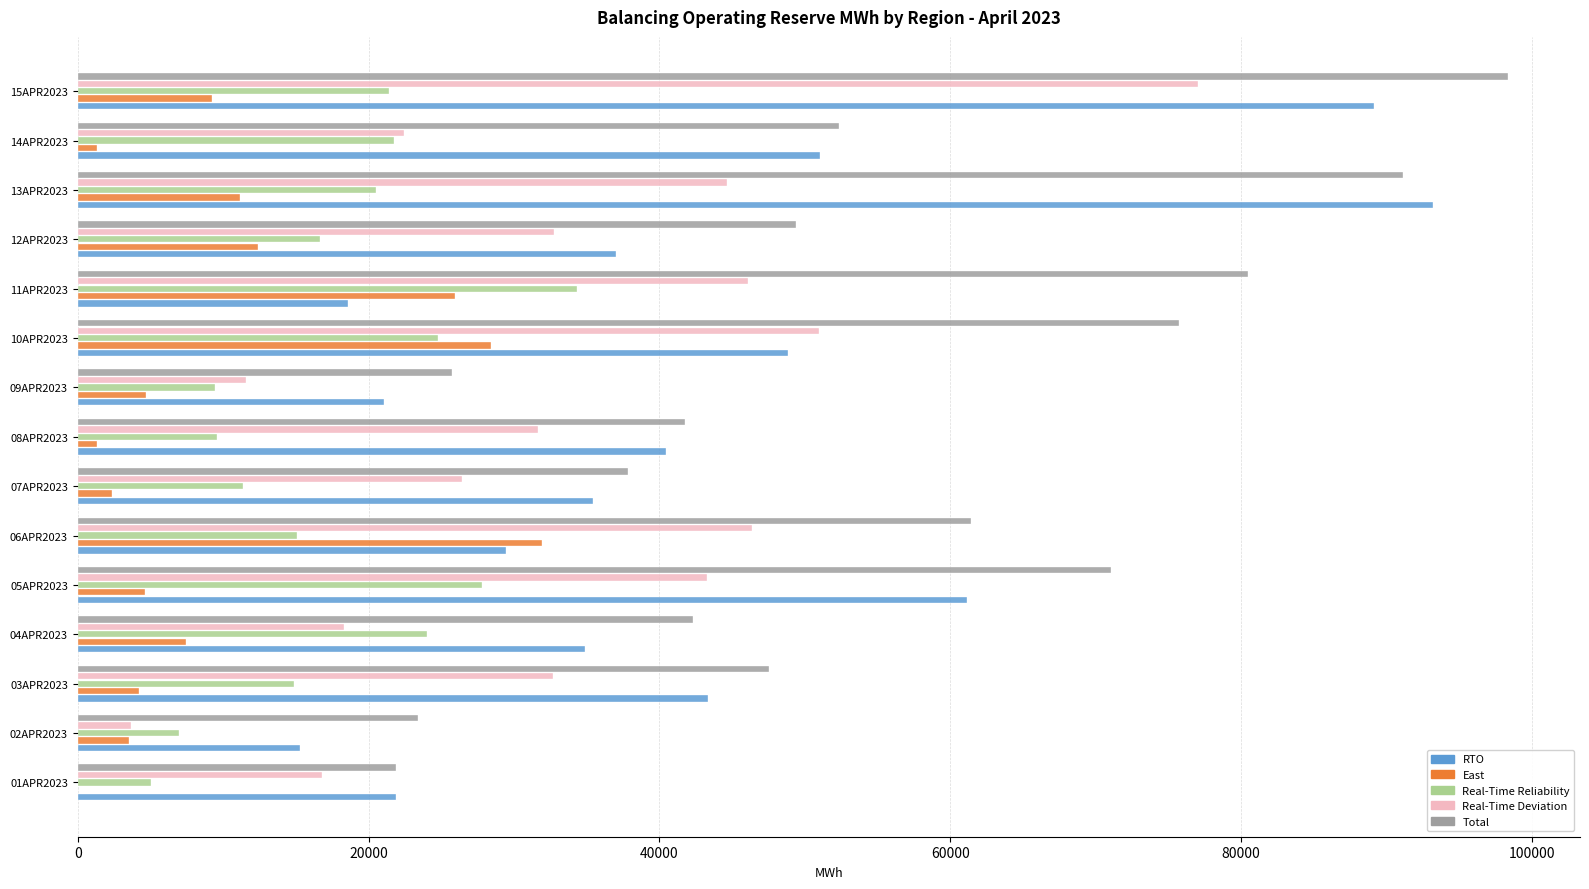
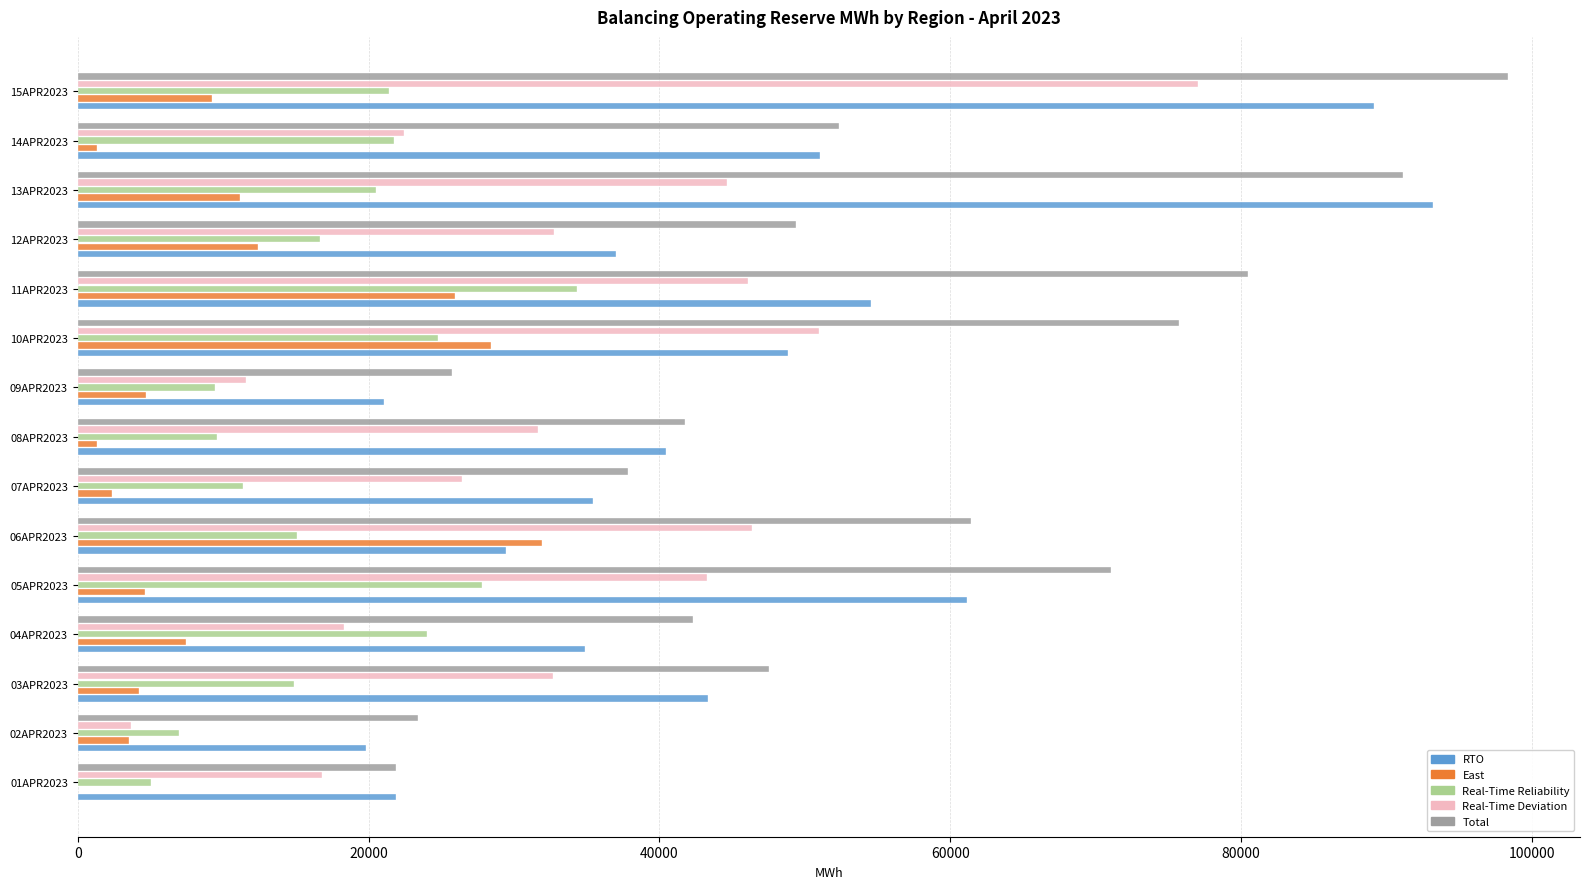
RTO, 11APR2023: 18600 -> 54500
RTO, 02APR2023: 15300 -> 19800
